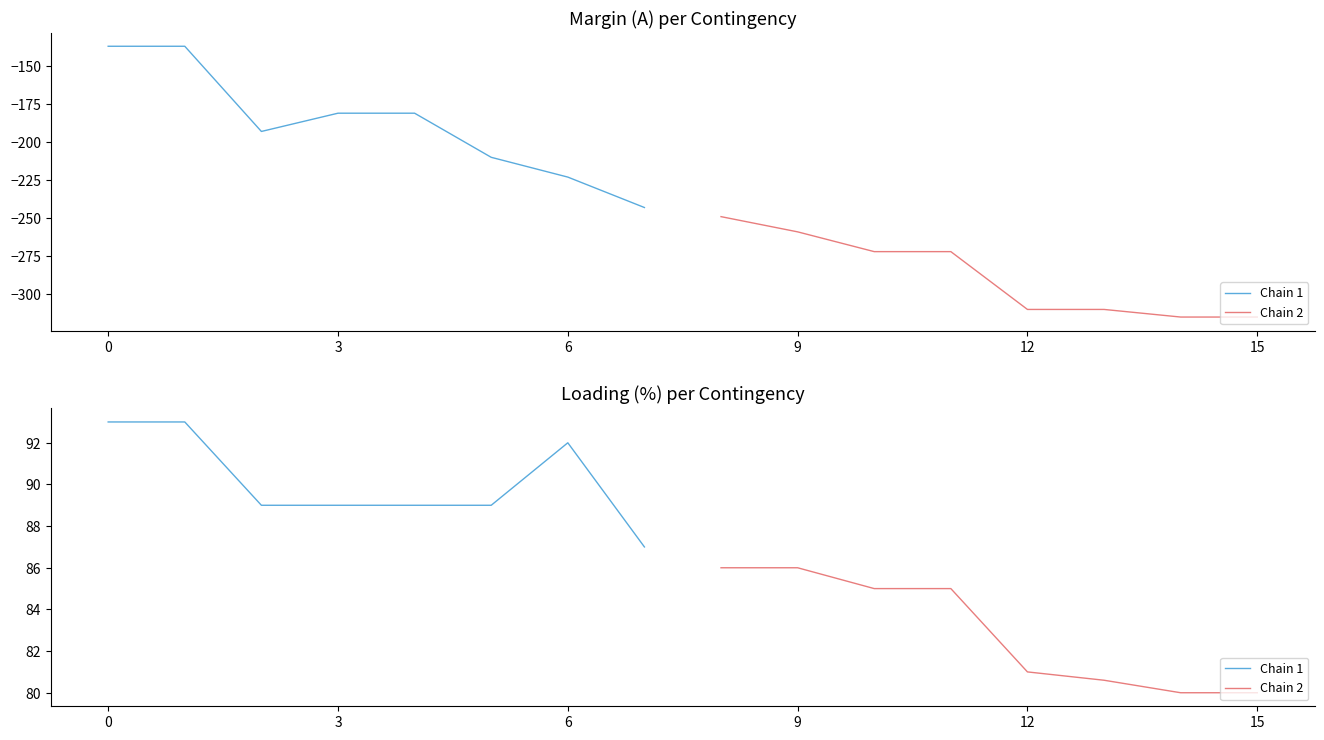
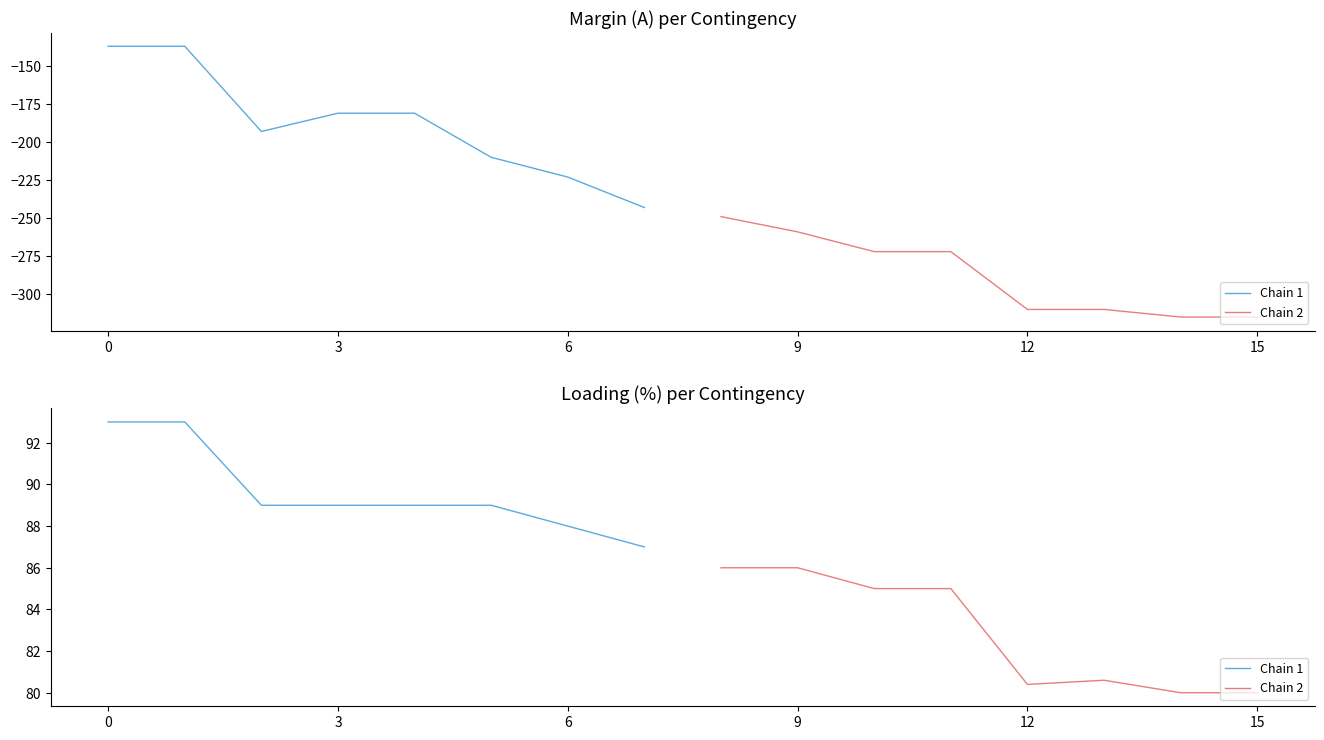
Loading (%) per Contingency, Chain 1, 6: 92 -> 88
Loading (%) per Contingency, Chain 2, 12: 81.0 -> 80.4
